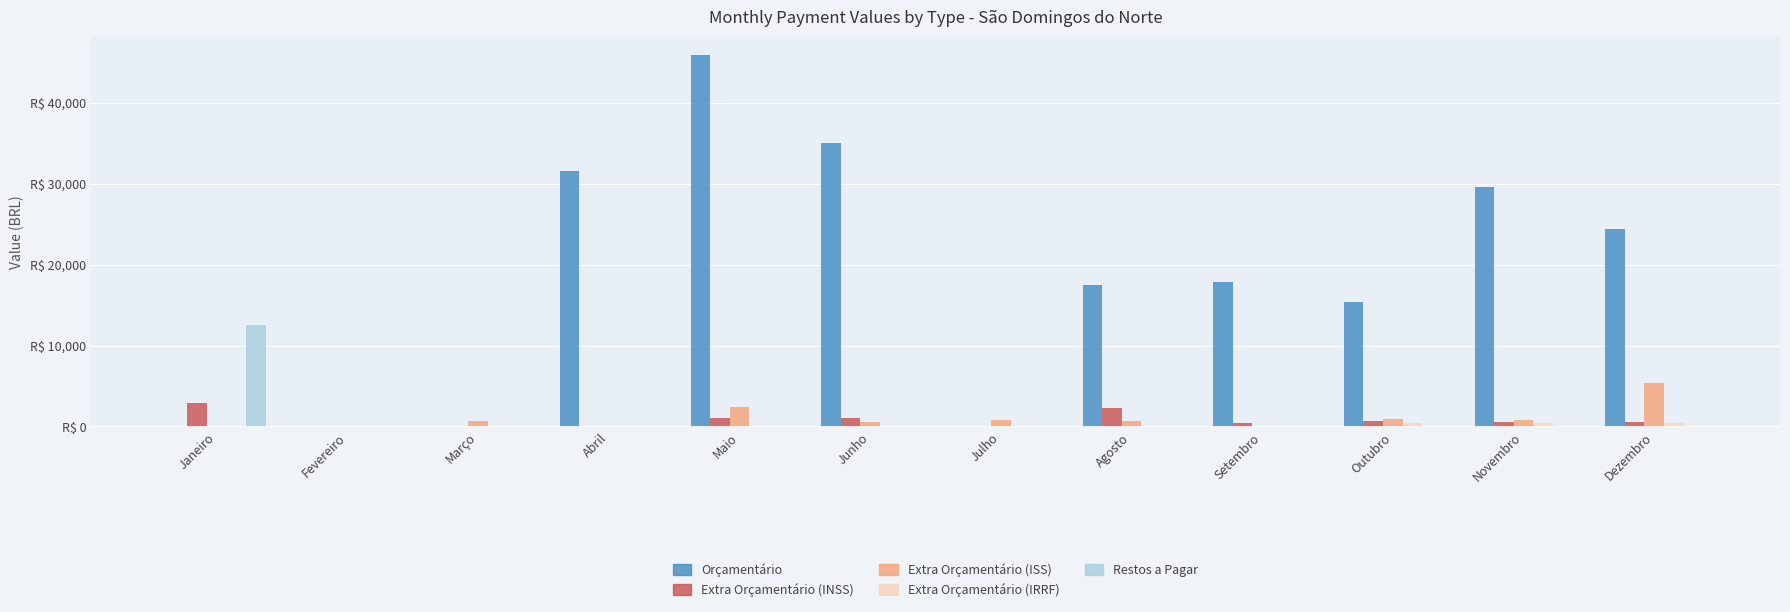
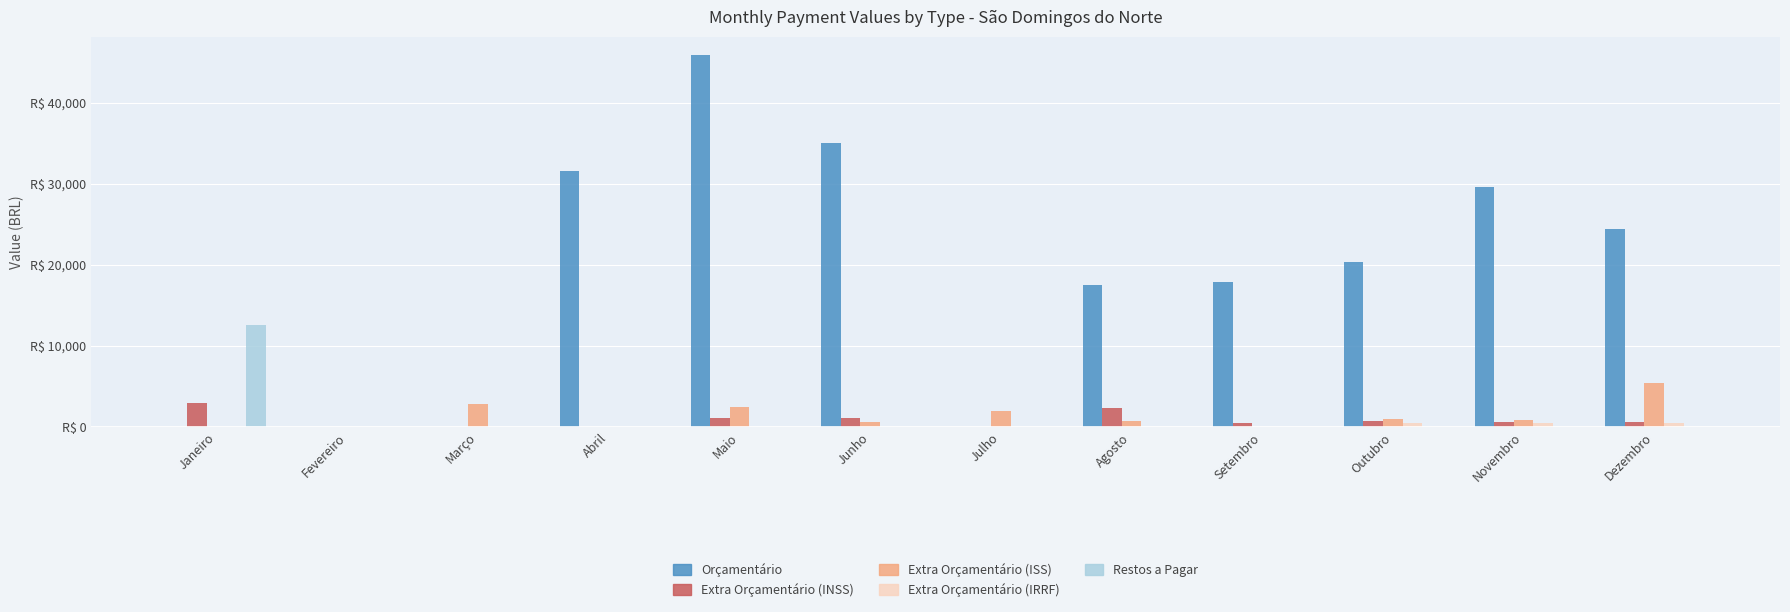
Extra Orçamentário (ISS), Março: R$ 1,000 -> R$ 3,000
Extra Orçamentário (ISS), Julho: R$ 1,000 -> R$ 2,000
Orçamentário, Outubro: R$ 15,000 -> R$ 20,000
